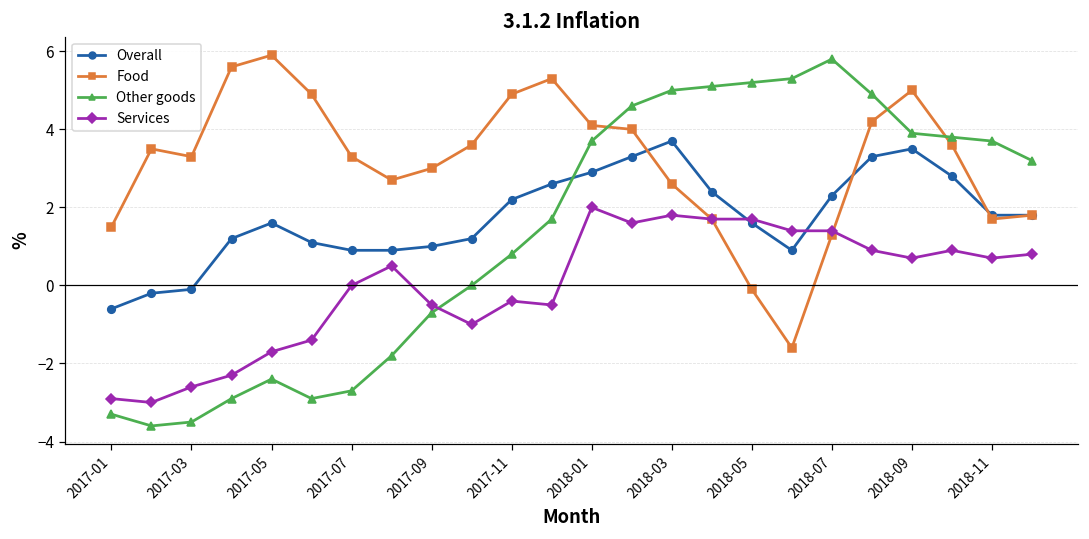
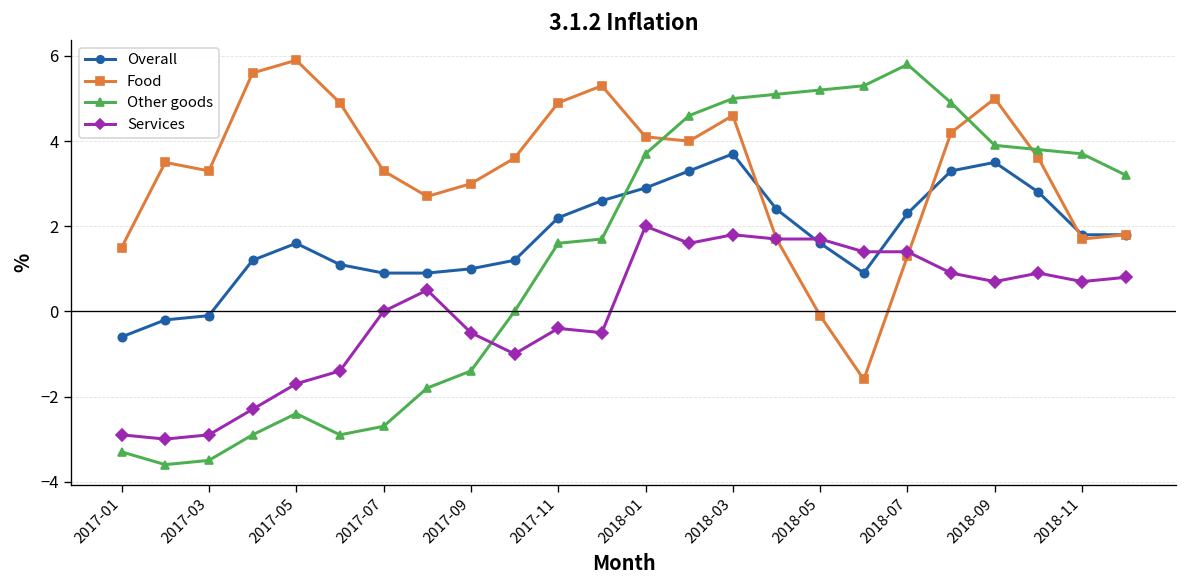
Services, 2017-03: -2.6 -> -2.9
Other goods, 2017-09: -0.7 -> -1.4
Other goods, 2017-11: 0.8 -> 1.6
Food, 2018-03: 2.6 -> 4.6
